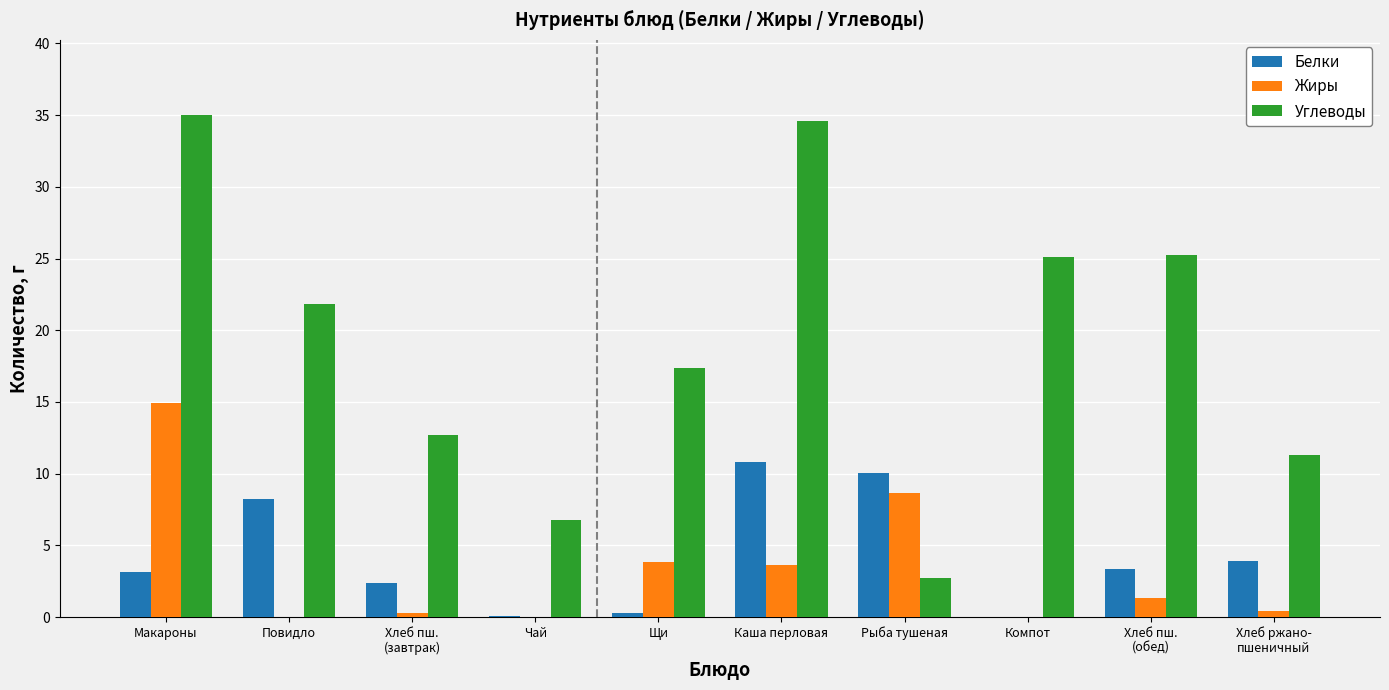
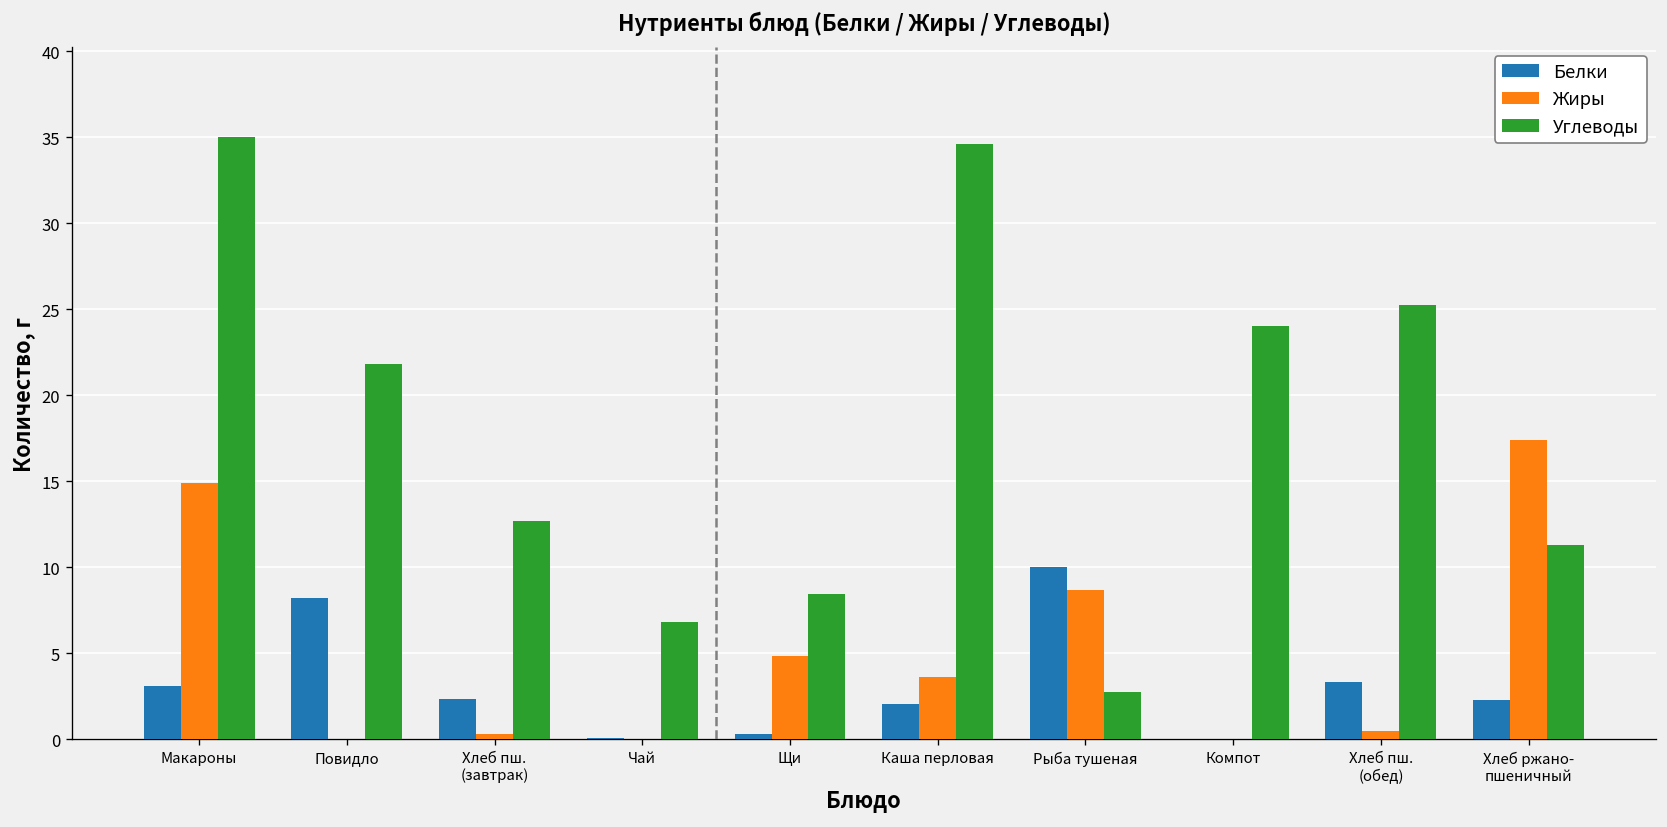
Жиры, Щи: 3.9 -> 4.9
Углеводы, Щи: 17.4 -> 8.5
Белки, Каша перловая: 10.8 -> 2.1
Углеводы, Компот: 25.1 -> 24.0
Жиры, Хлеб пш. (обед): 1.3 -> 0.5
Белки, Хлеб ржано- пшеничный: 3.9 -> 2.3
Жиры, Хлеб ржано- пшеничный: 0.4 -> 17.4
